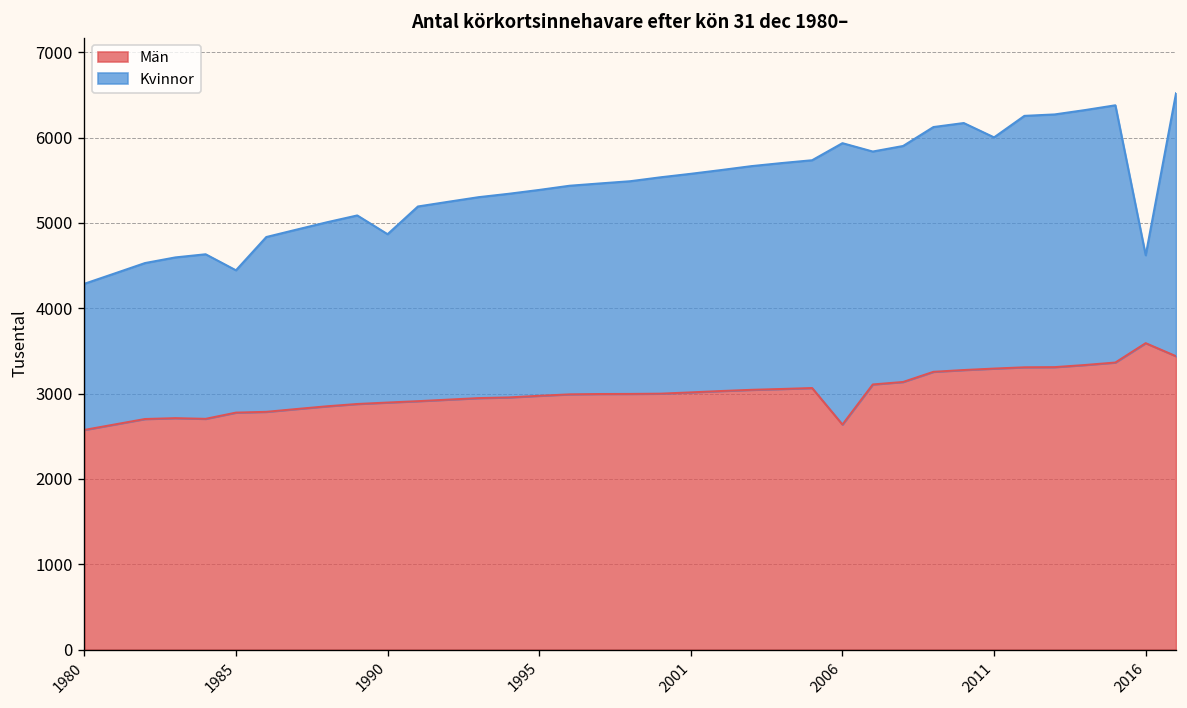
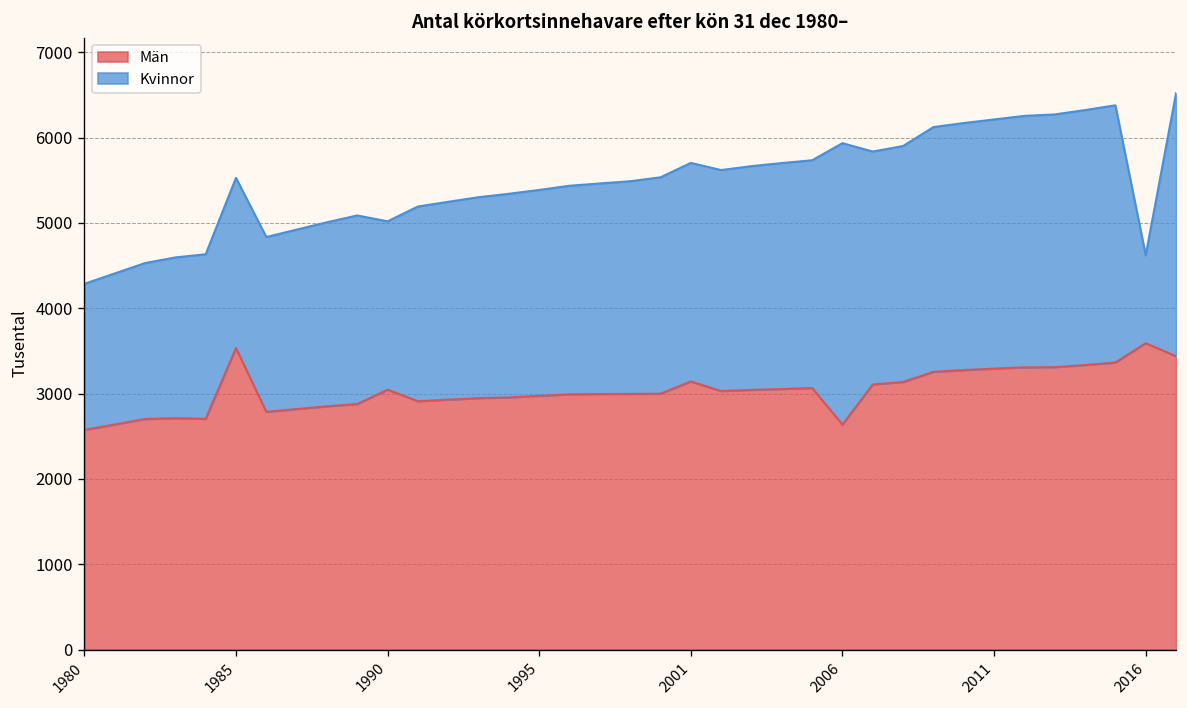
Män, 1985: 2800 -> 3500
Kvinnor, 1985: 1700 -> 2000
Män, 1990: 2900 -> 3000
Män, 2001: 3000 -> 3100
Kvinnor, 2011: 2700 -> 2900
